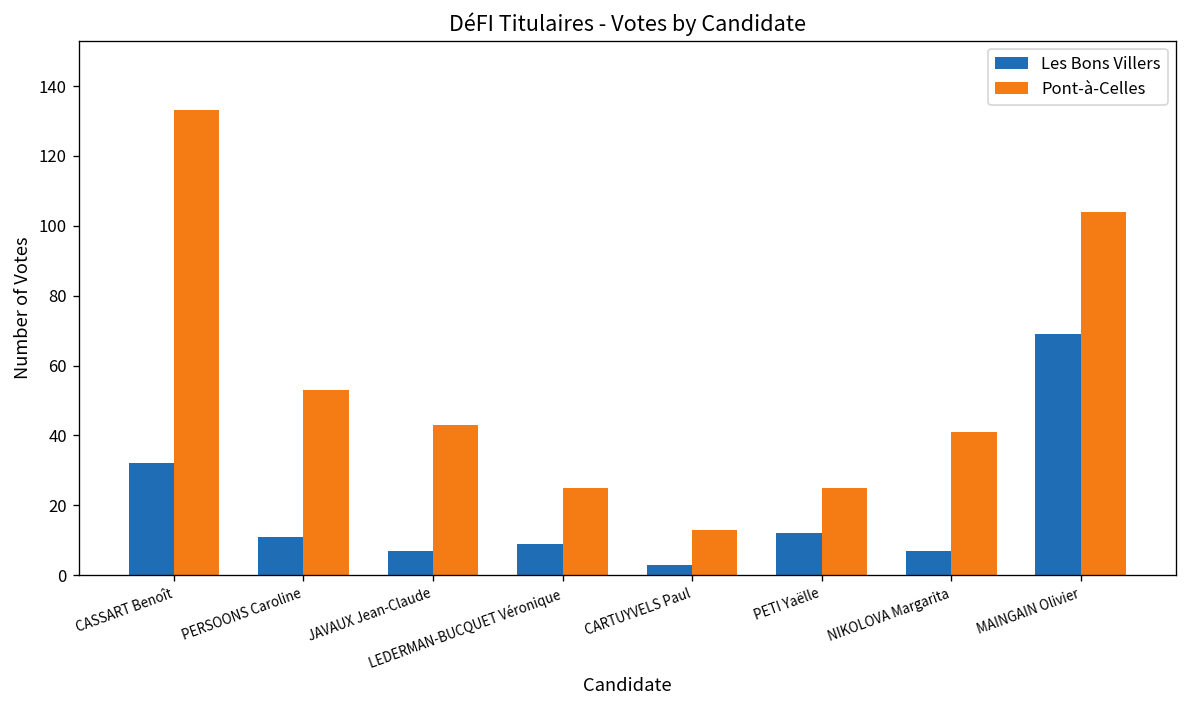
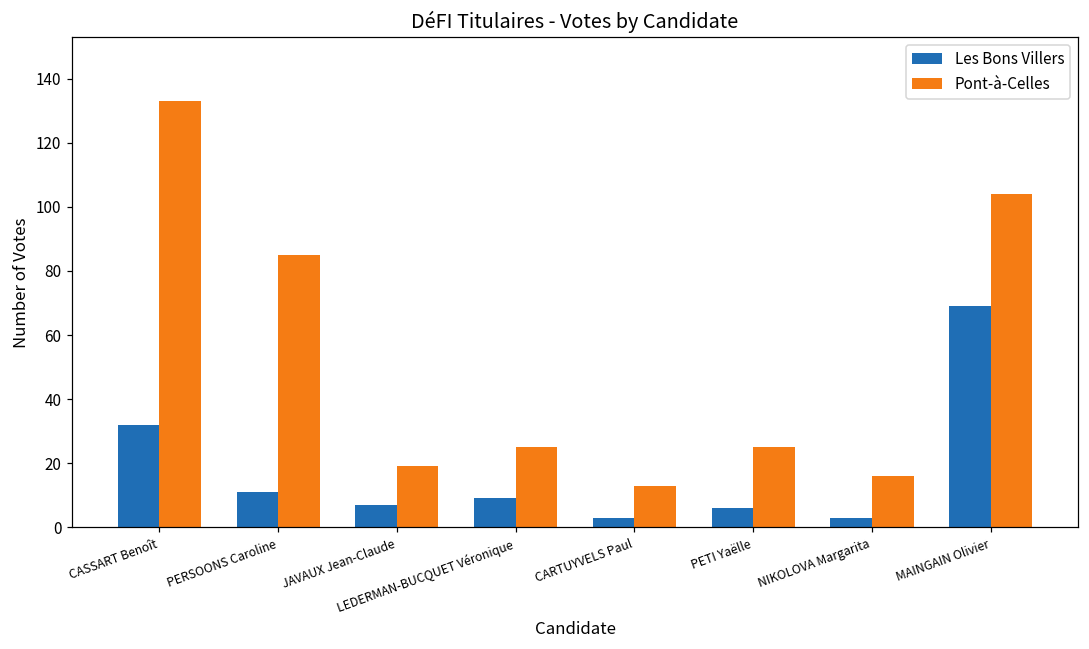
Pont-à-Celles, PERSOONS Caroline: 53 -> 85
Pont-à-Celles, JAVAUX Jean-Claude: 43 -> 19
Les Bons Villers, PETI Yaëlle: 12 -> 6
Les Bons Villers, NIKOLOVA Margarita: 7 -> 3
Pont-à-Celles, NIKOLOVA Margarita: 41 -> 16
